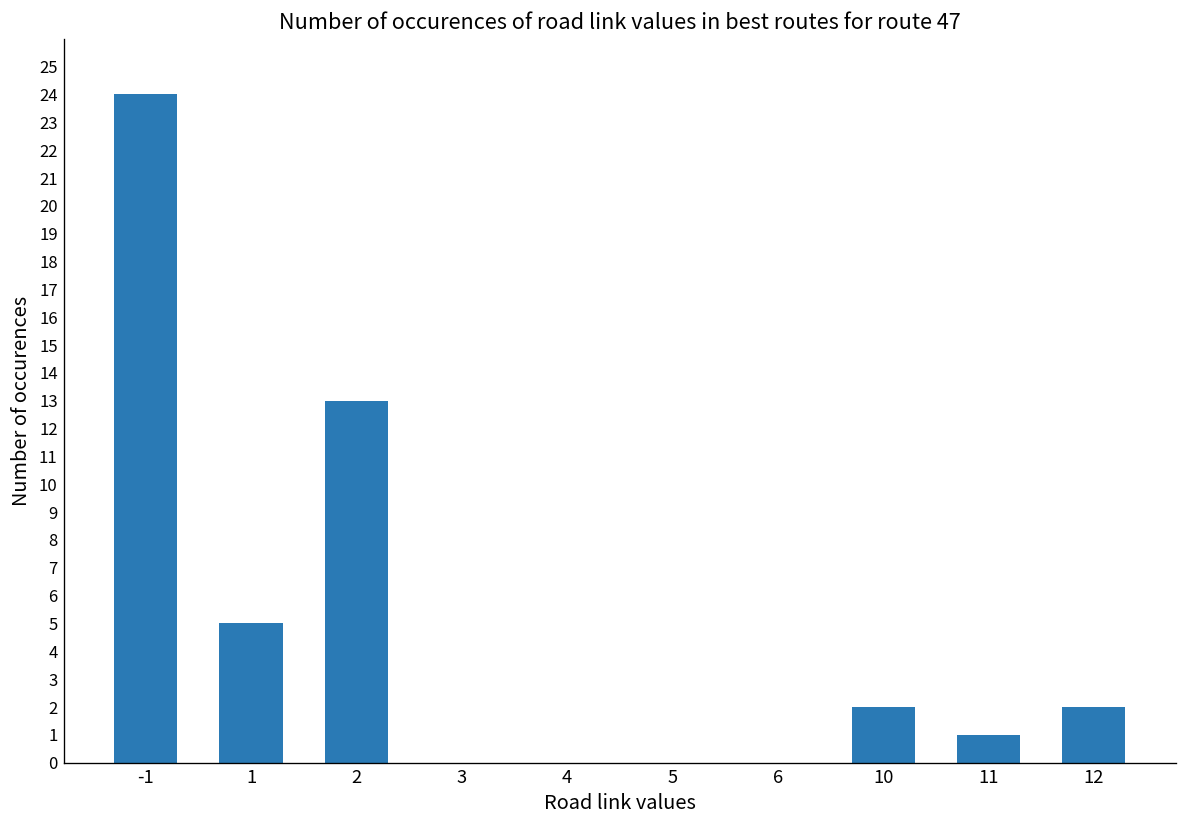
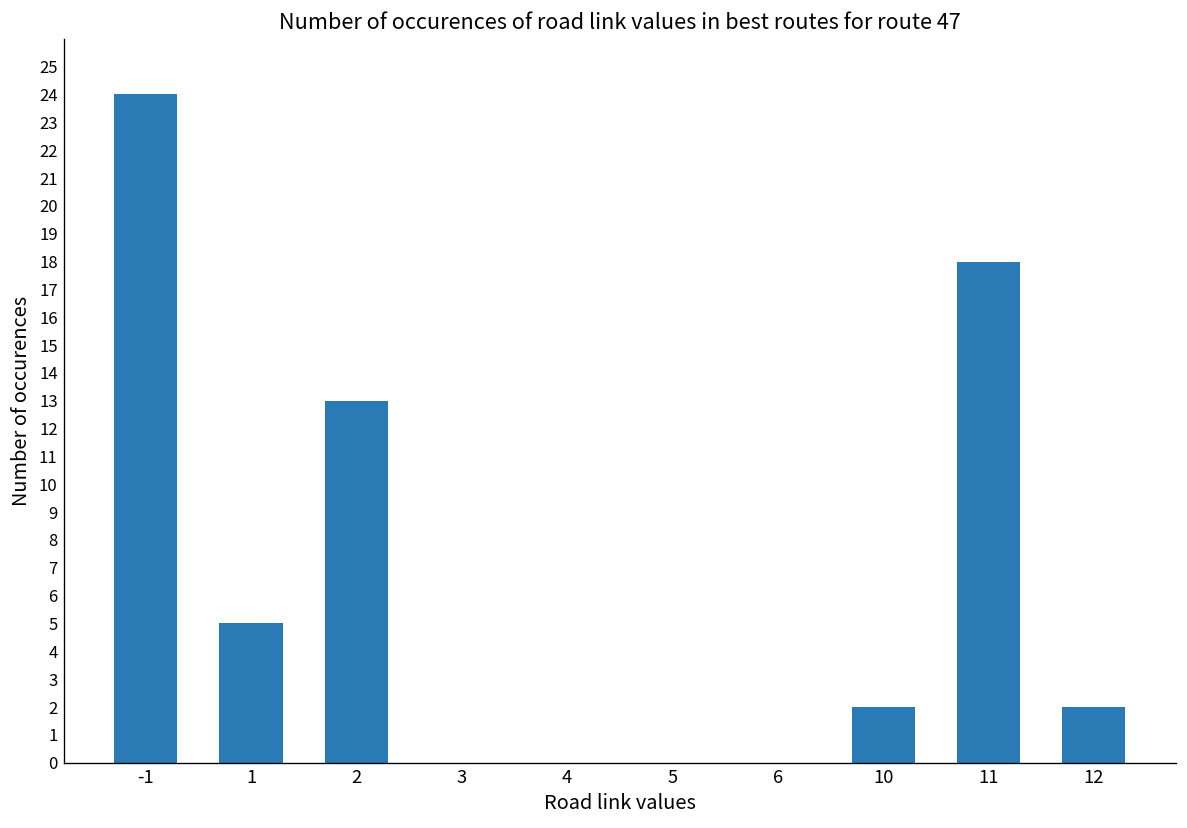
11: 1 -> 18
